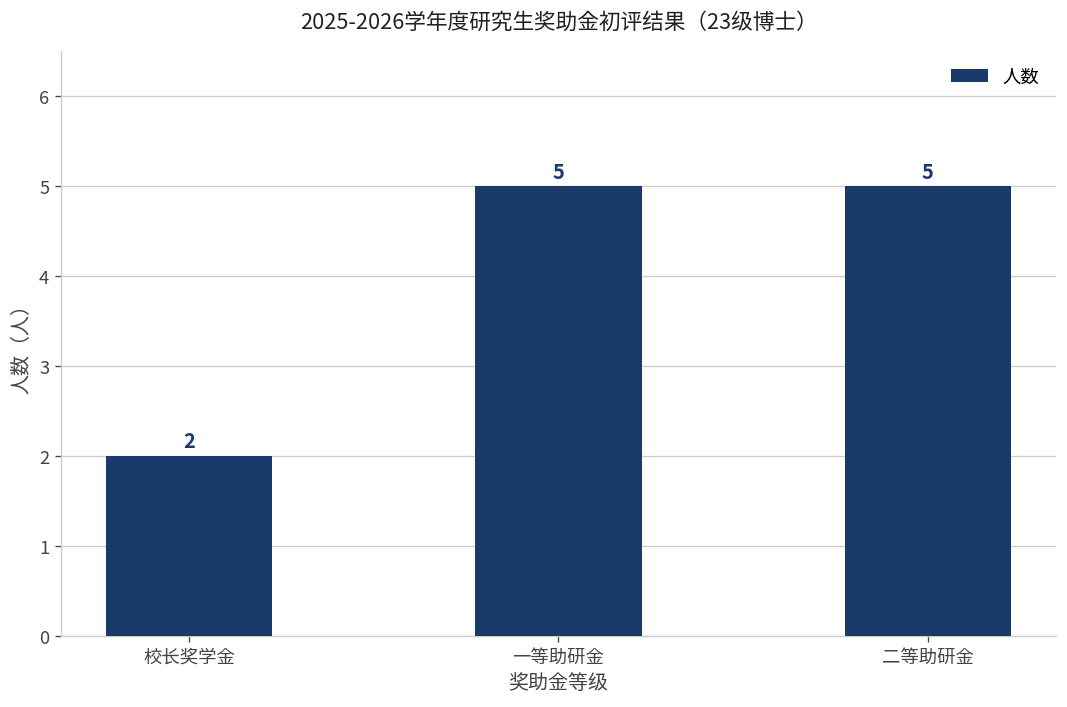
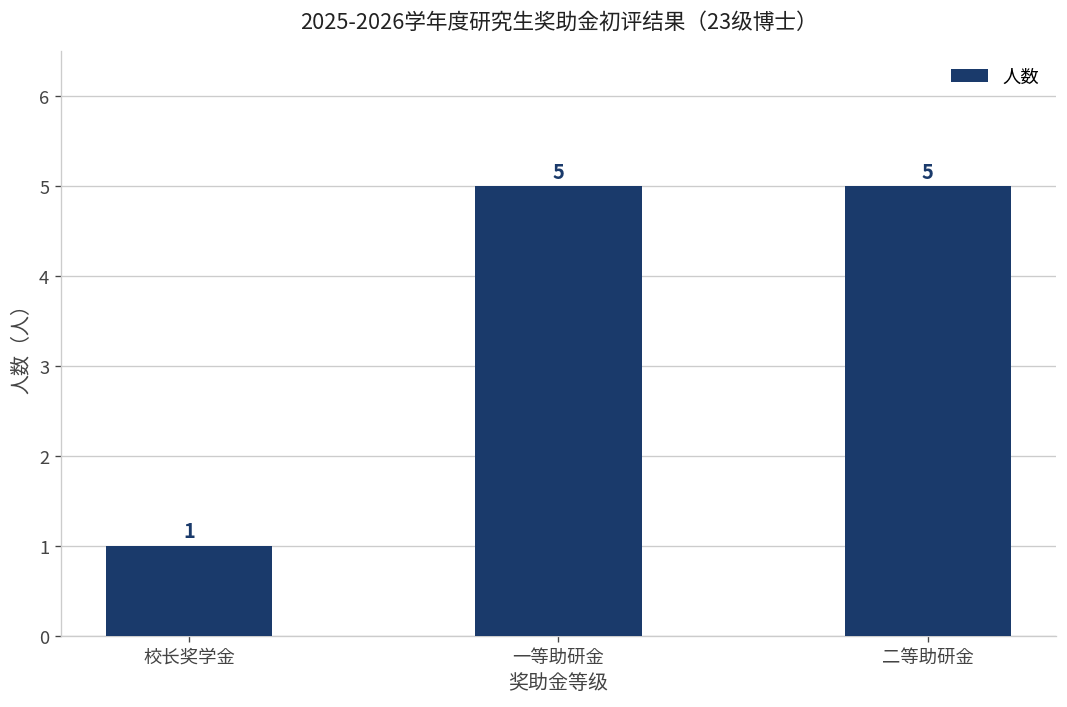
校长奖学金: 2 -> 1
